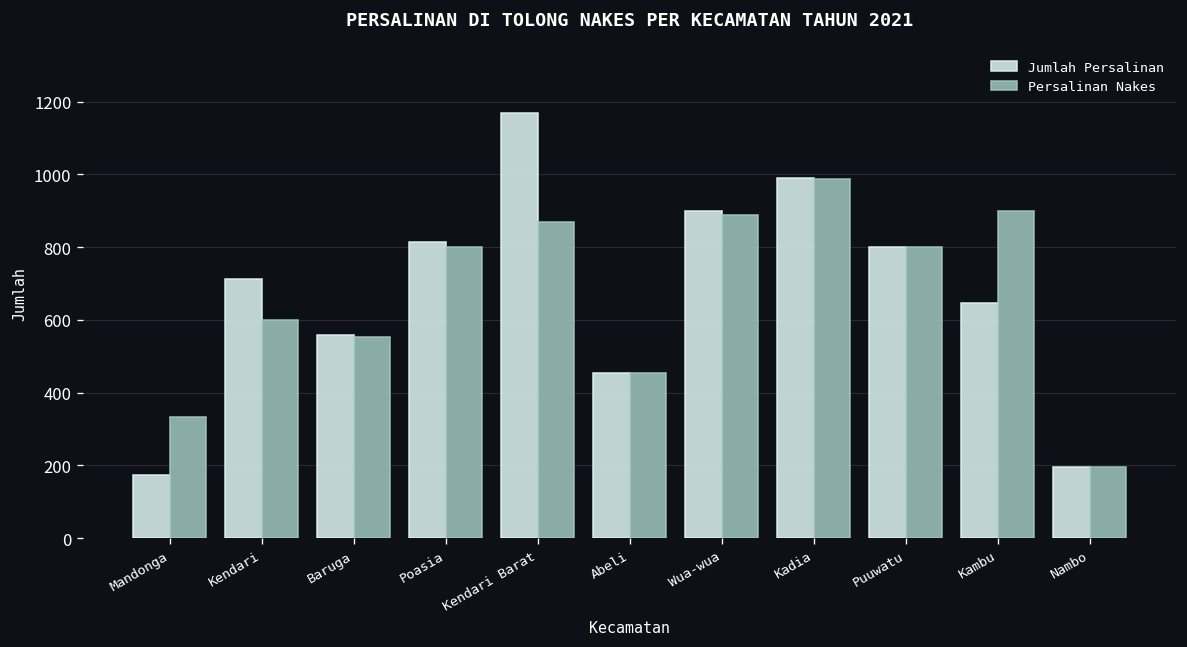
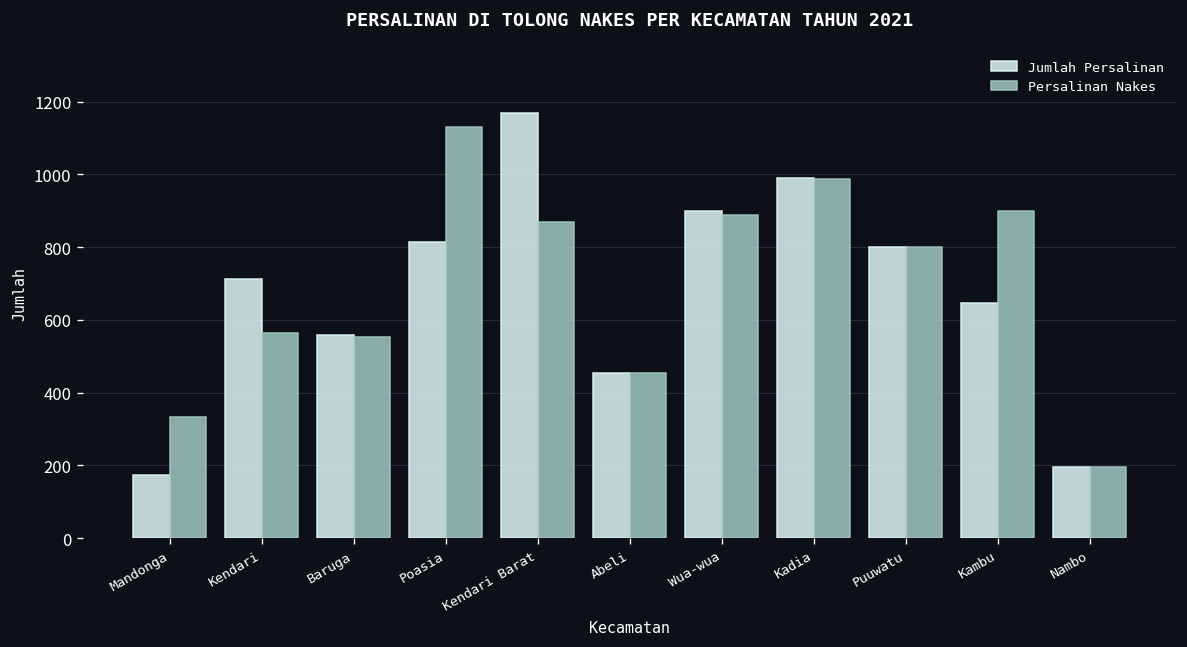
Persalinan Nakes, Kendari: 600 -> 560
Persalinan Nakes, Poasia: 800 -> 1130
